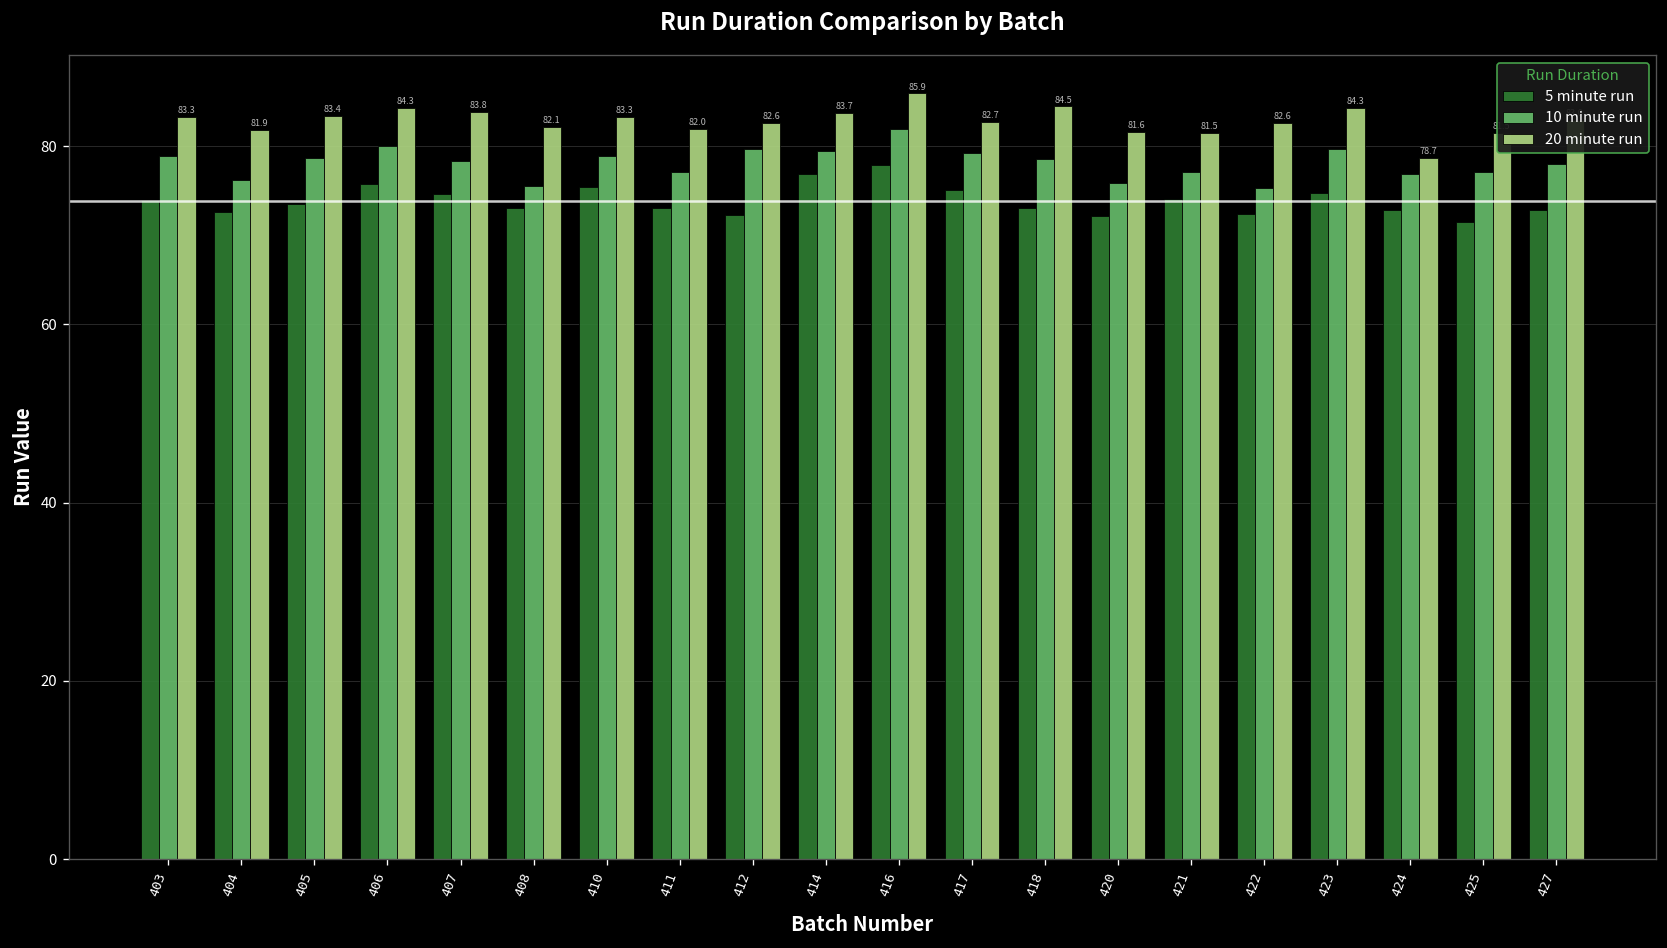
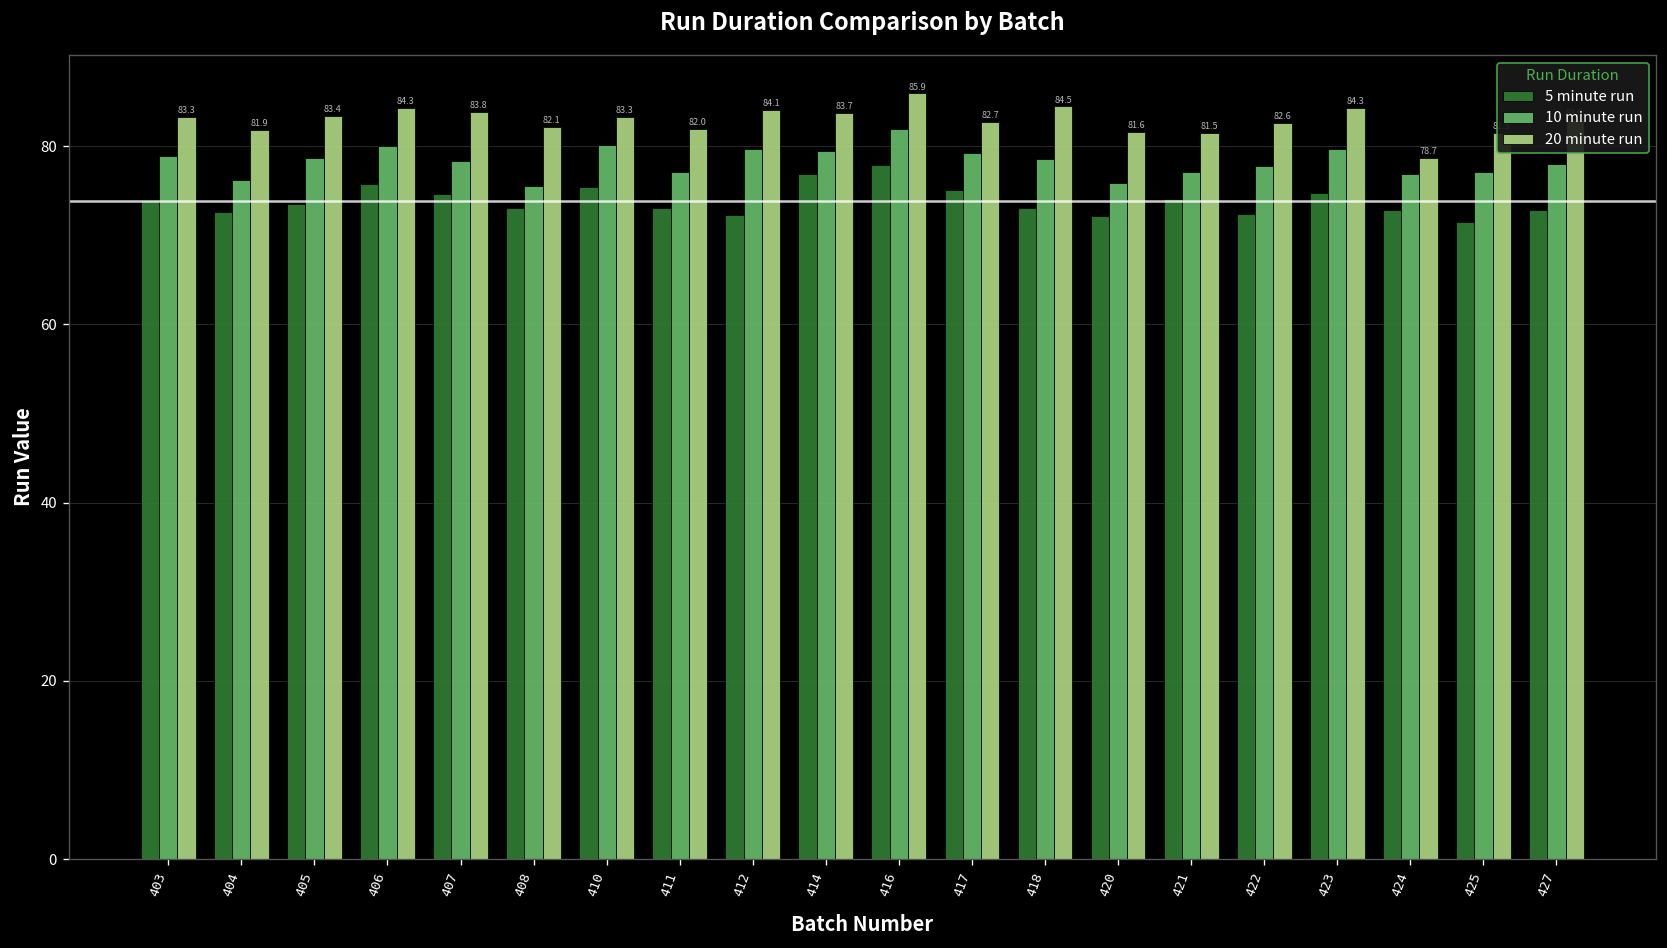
10 minute run, 410: 79 -> 80
20 minute run, 412: 82.6 -> 84.1
10 minute run, 422: 75 -> 78
